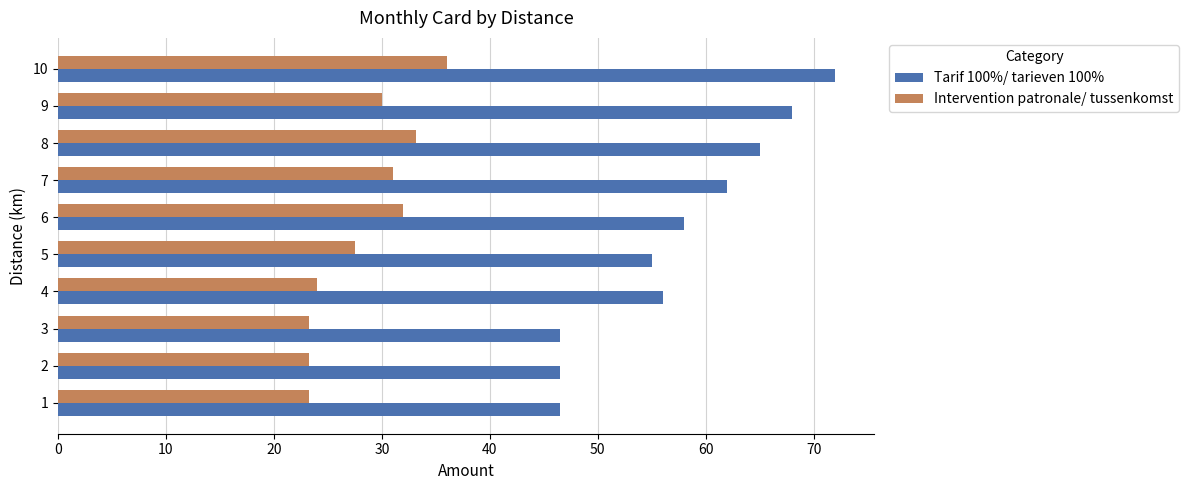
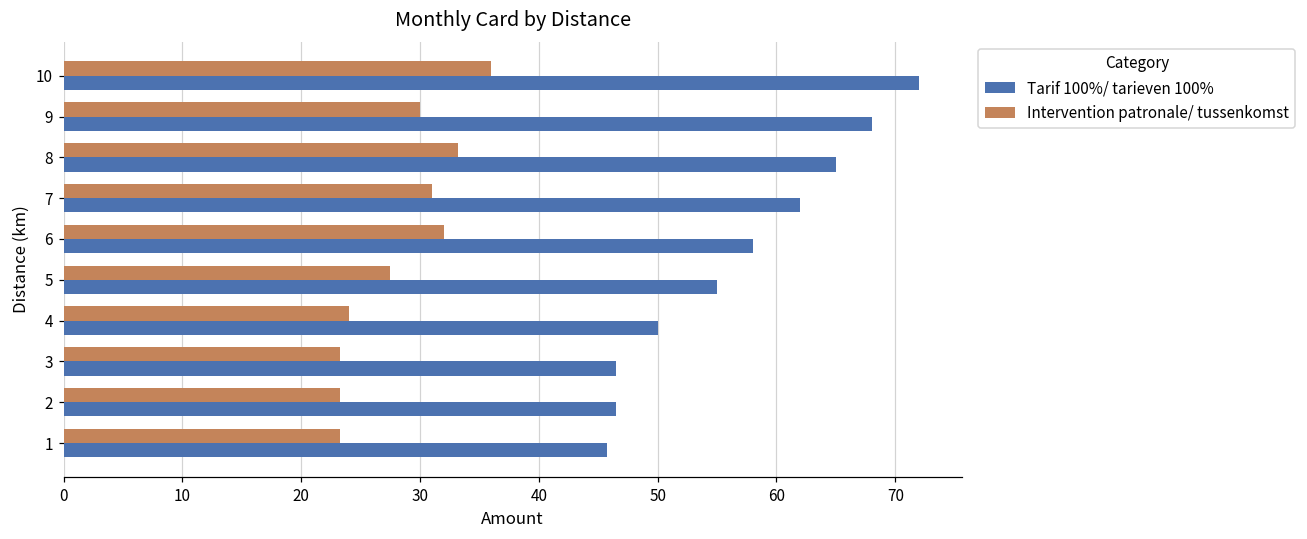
Tarif 100%/ tarieven 100%, 4: 56 -> 50
Tarif 100%/ tarieven 100%, 1: 46.5 -> 45.7
